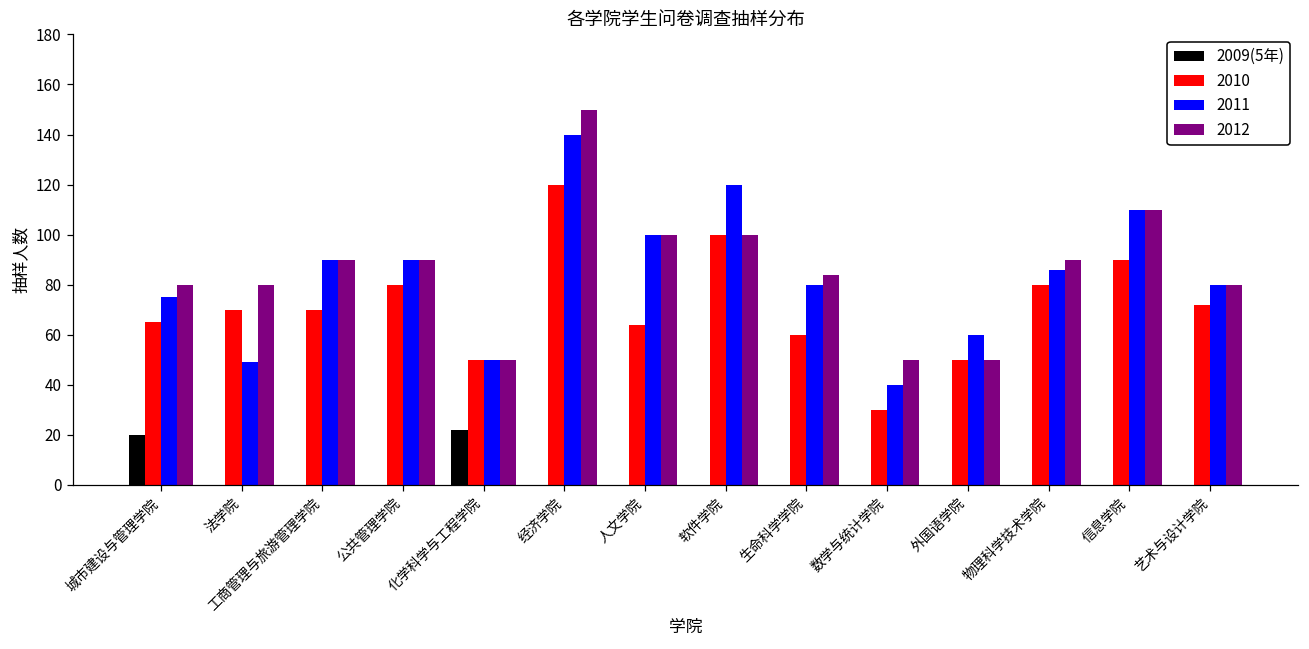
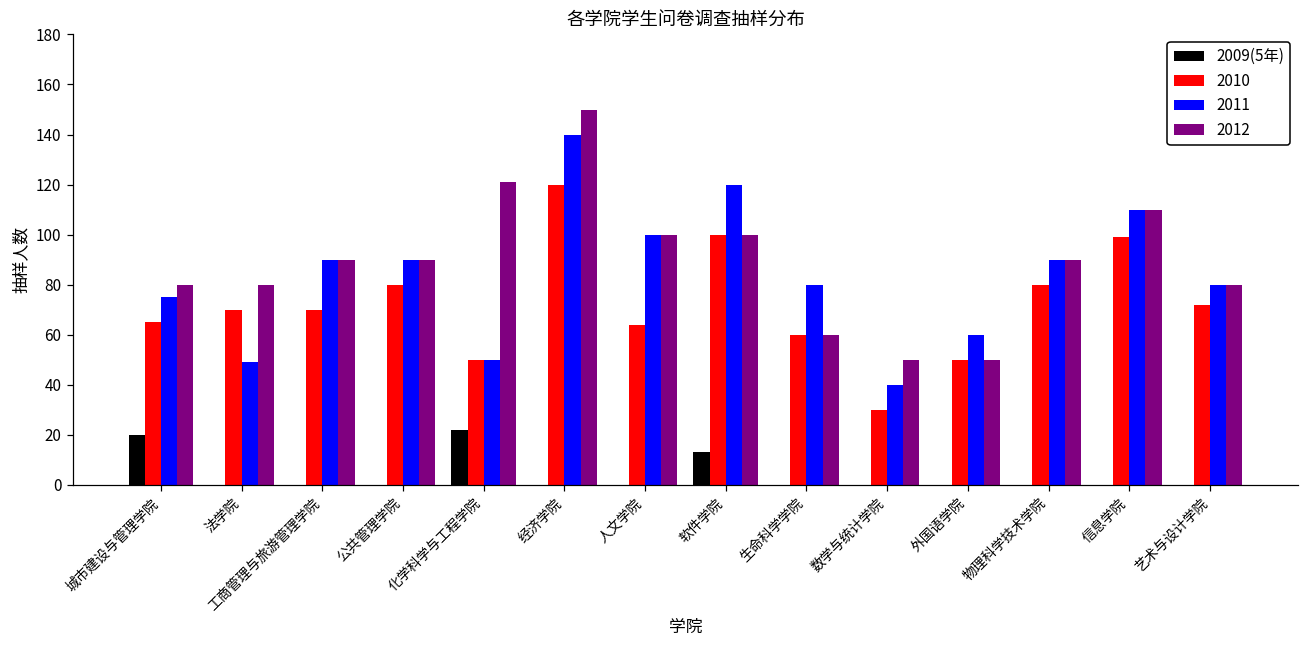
2012, 化学科学与工程学院: 50 -> 121
2009(5年), 软件学院: 0 -> 13
2012, 生命科学学院: 84 -> 60
2011, 物理科学技术学院: 86 -> 90
2010, 信息学院: 90 -> 99
